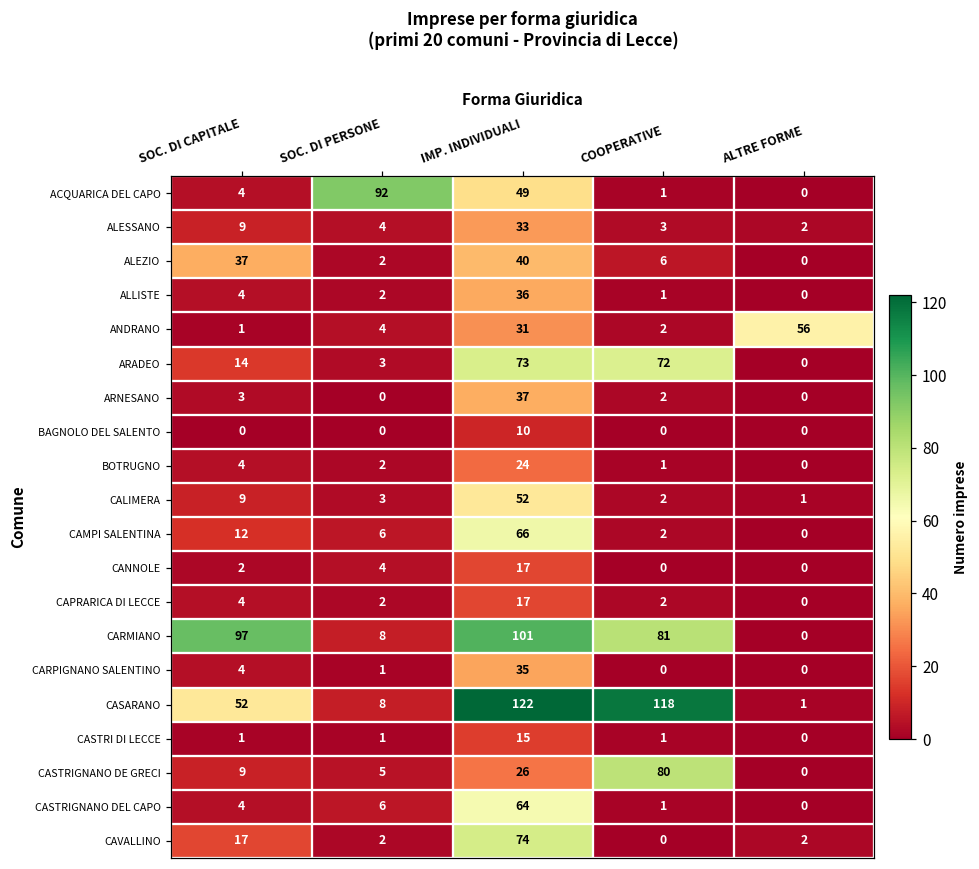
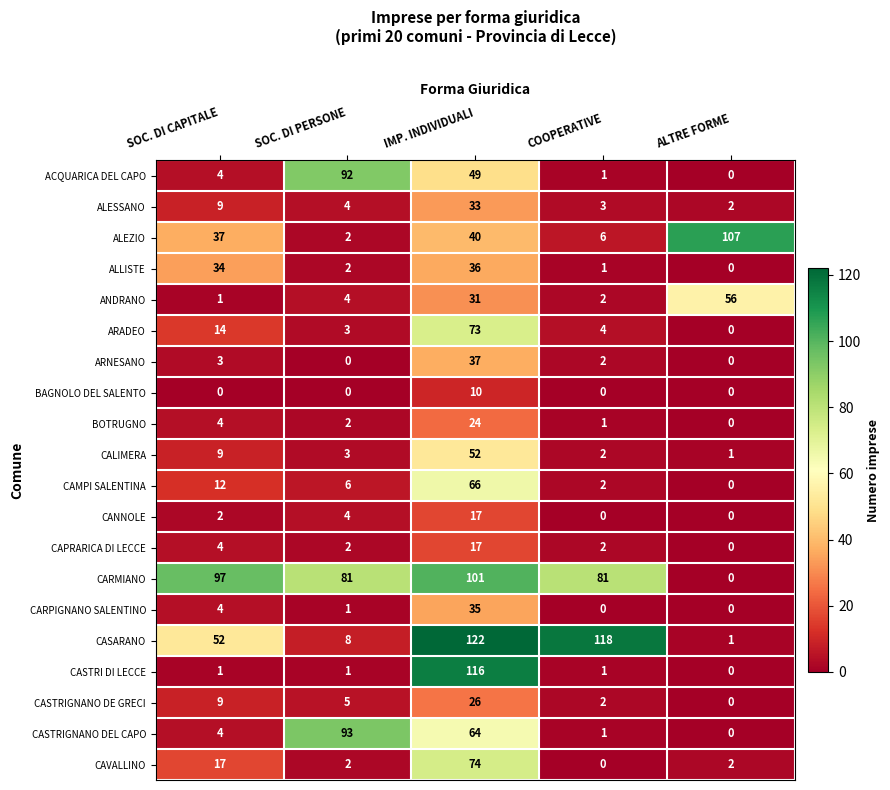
ALEZIO, ALTRE FORME: 0 -> 107
ALLISTE, SOC. DI CAPITALE: 4 -> 34
ARADEO, COOPERATIVE: 72 -> 4
CARMIANO, SOC. DI PERSONE: 8 -> 81
CASTRI DI LECCE, IMP. INDIVIDUALI: 15 -> 116
CASTRIGNANO DE GRECI, COOPERATIVE: 80 -> 2
CASTRIGNANO DEL CAPO, SOC. DI PERSONE: 6 -> 93
